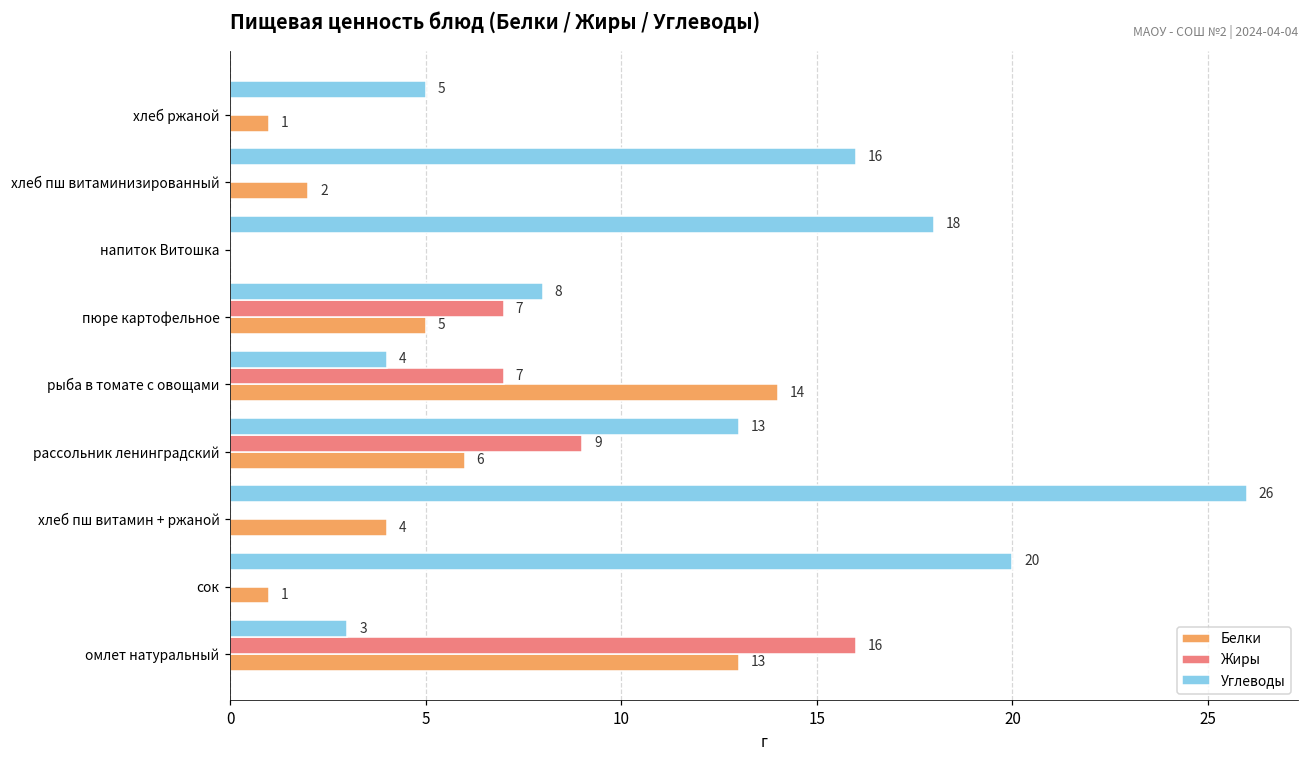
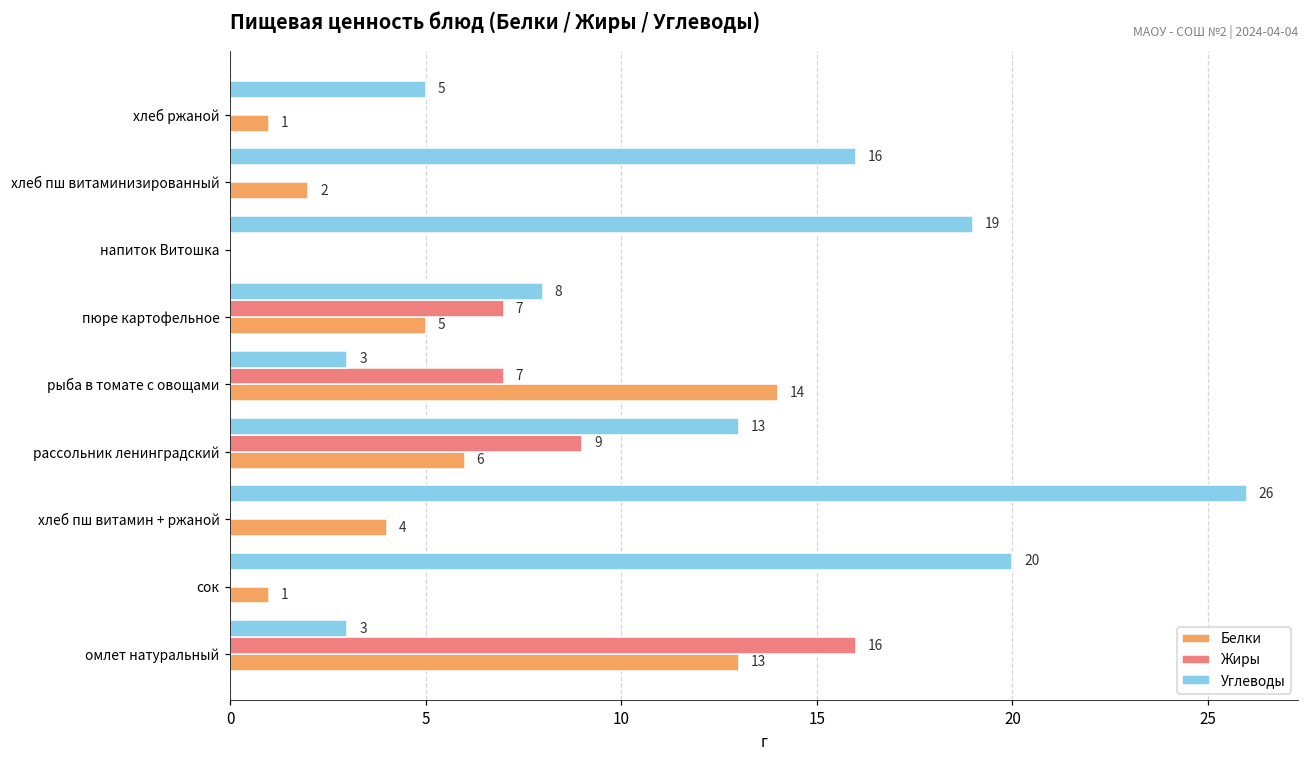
Углеводы, напиток Витошка: 18 -> 19
Углеводы, рыба в томате с овощами: 4 -> 3
